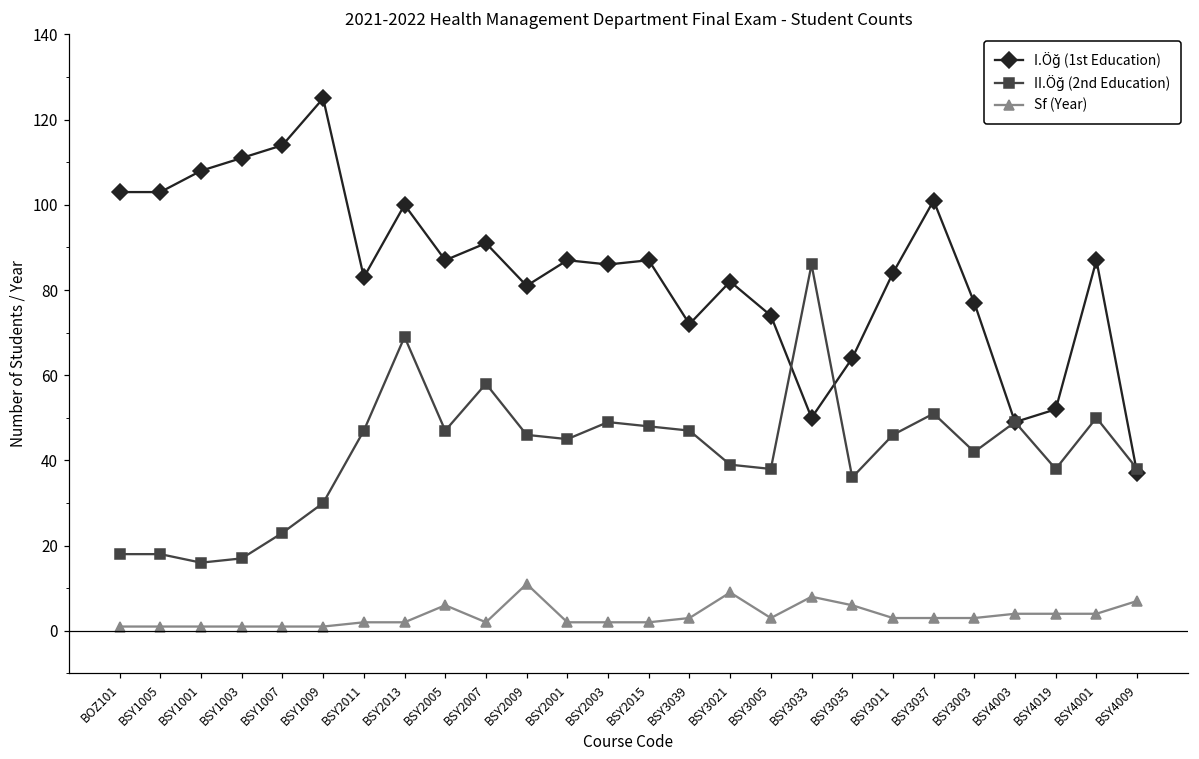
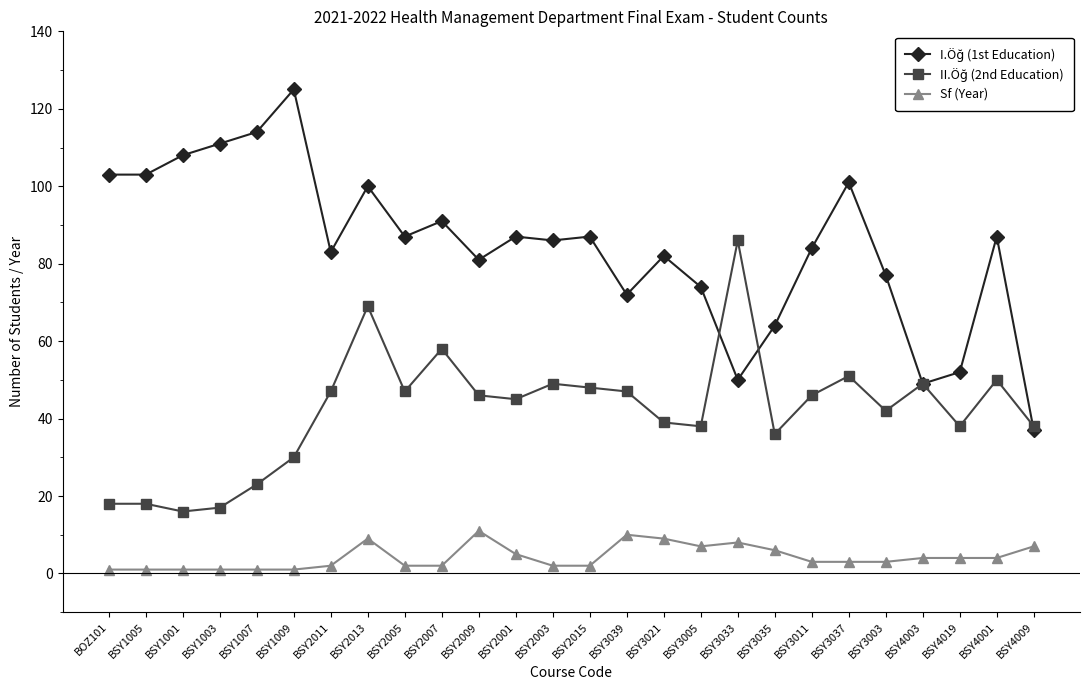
Sf (Year), BSY2013: 2 -> 9
Sf (Year), BSY2005: 6 -> 2
Sf (Year), BSY2001: 2 -> 5
Sf (Year), BSY3039: 3 -> 10
Sf (Year), BSY3005: 3 -> 7
